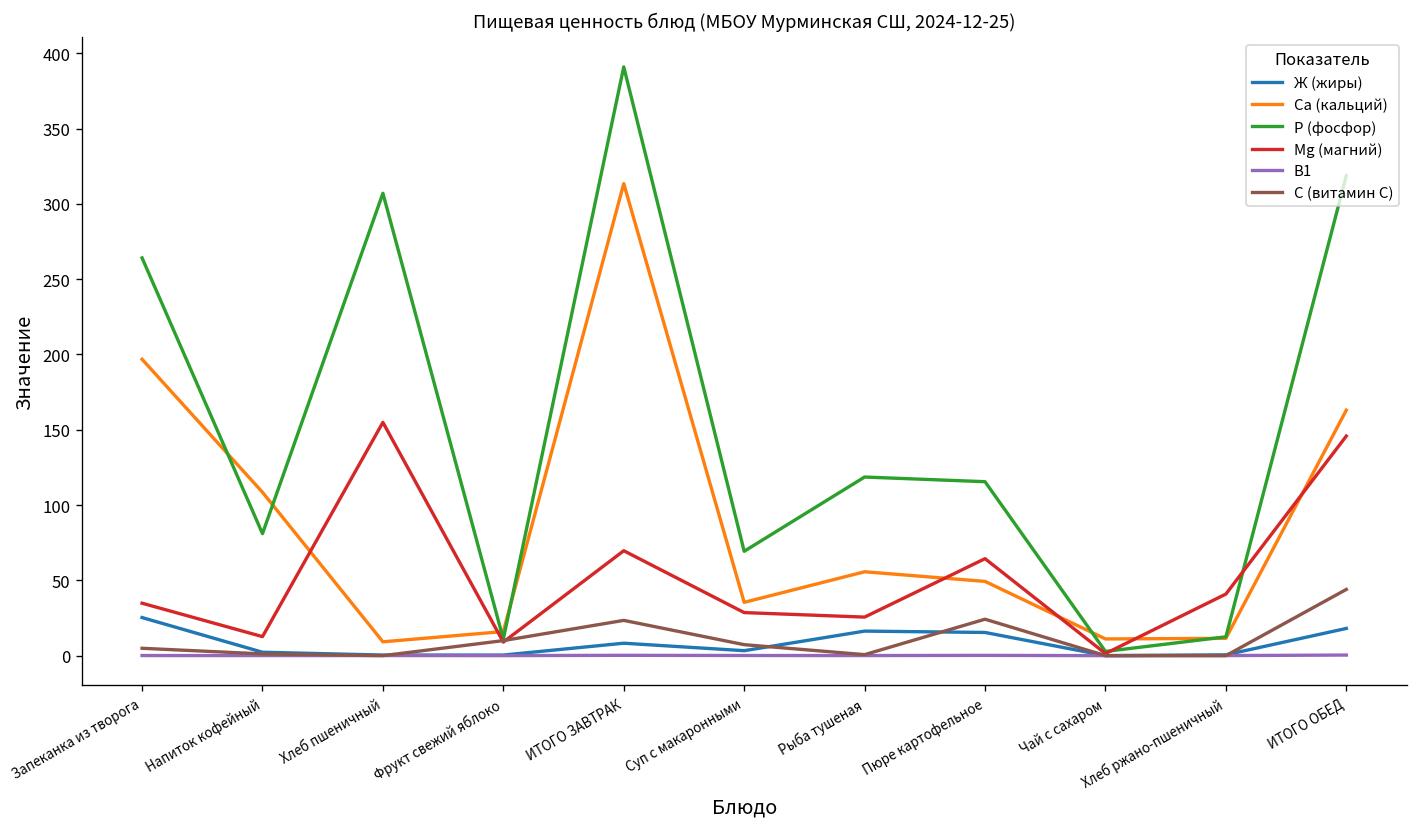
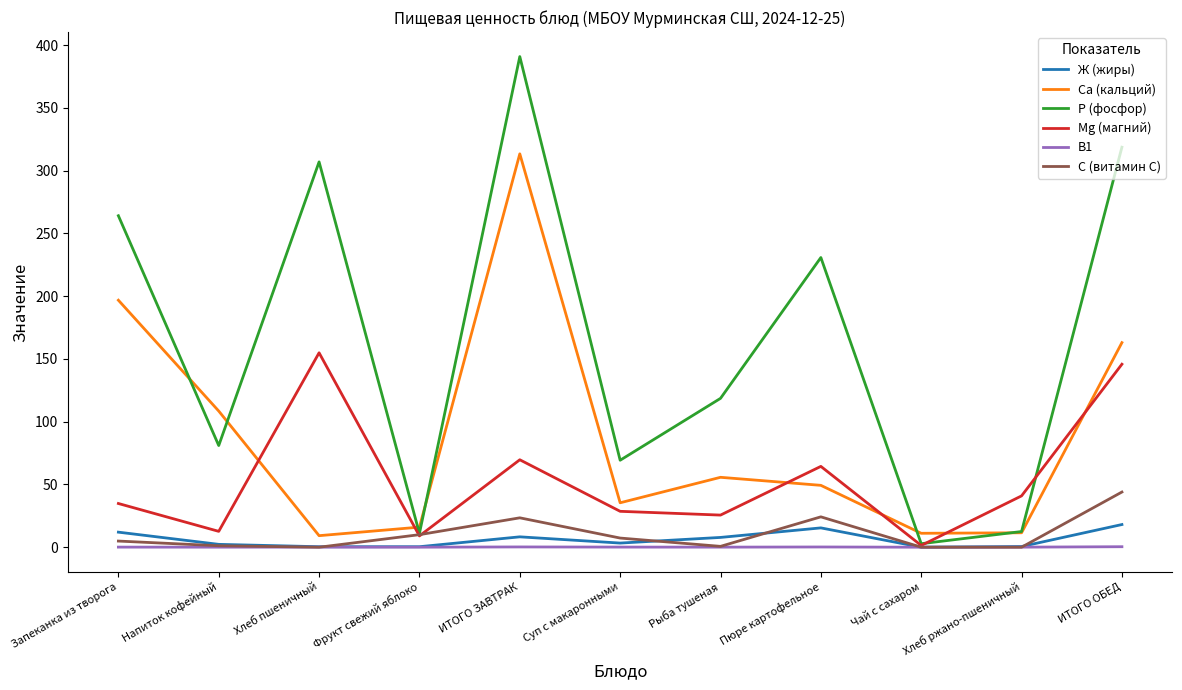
Ж (жиры), Запеканка из творога: 25 -> 12
Ж (жиры), Рыба тушеная: 16 -> 8
Р (фосфор), Пюре картофельное: 116 -> 231
